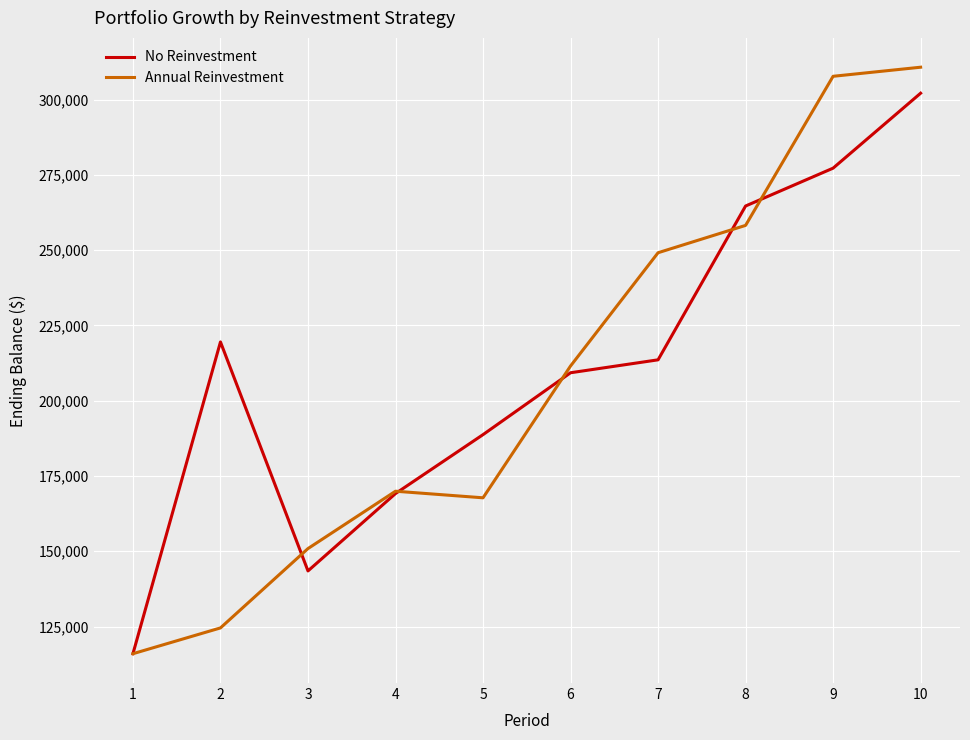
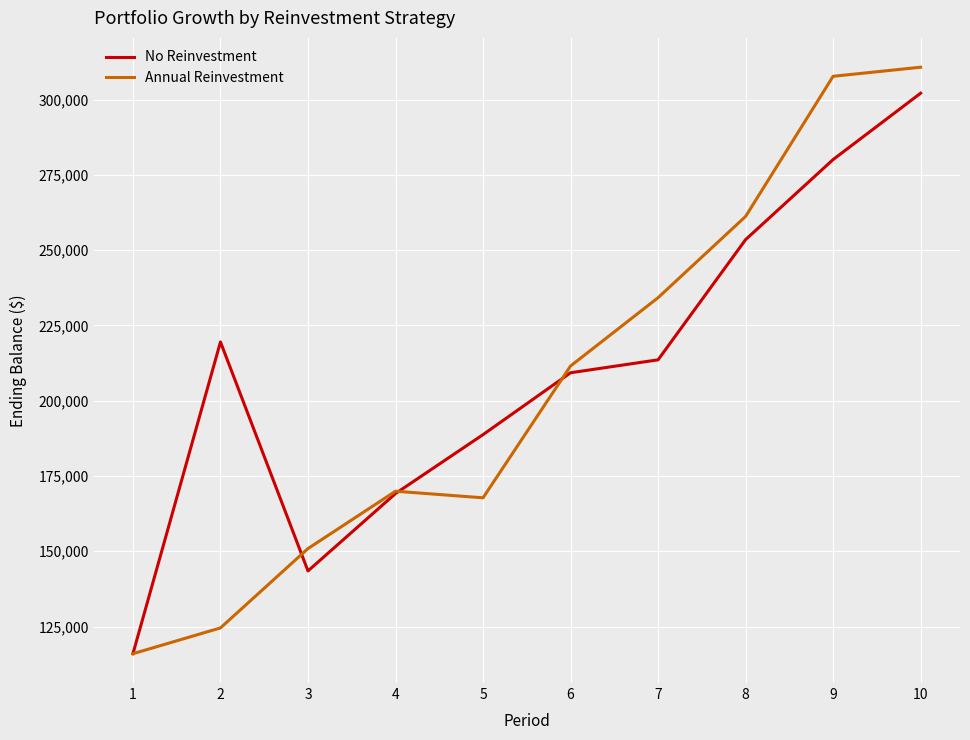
Annual Reinvestment, 7: 249,000 -> 234,000
No Reinvestment, 8: 265,000 -> 253,000
Annual Reinvestment, 8: 258,000 -> 261,000
No Reinvestment, 9: 277,000 -> 280,000
